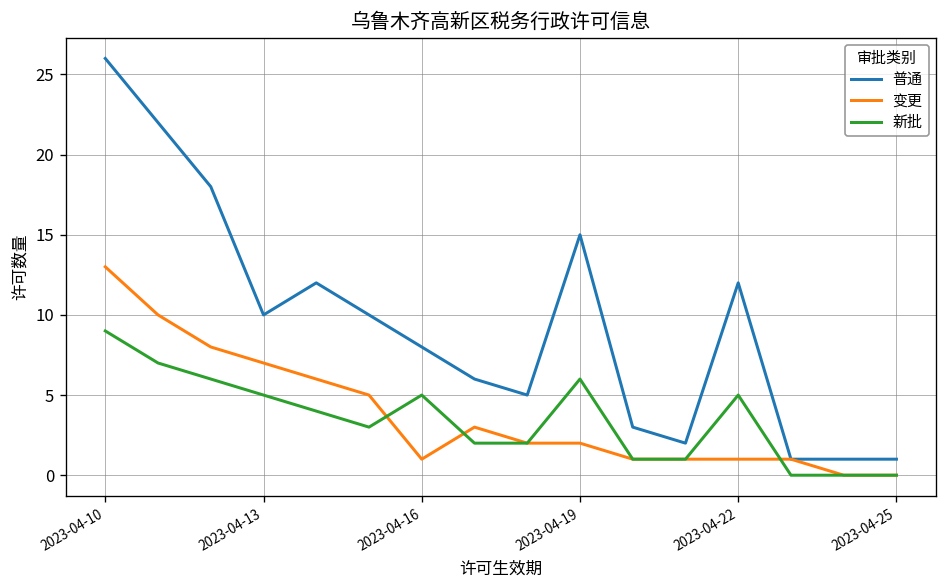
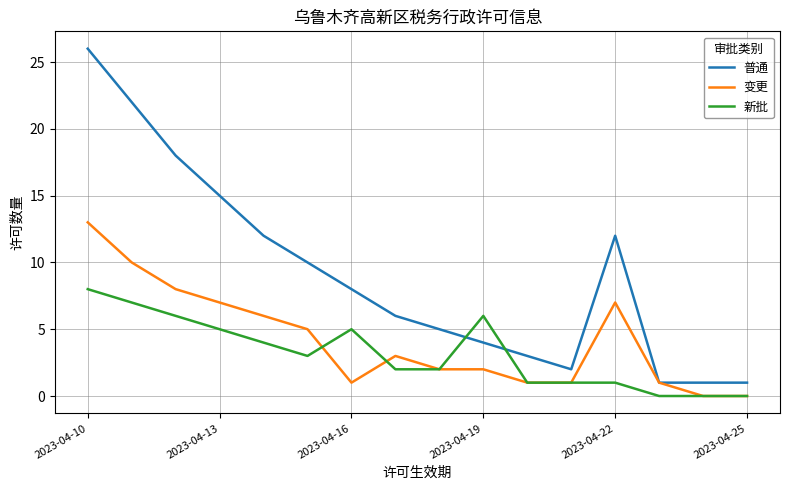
新批, 2023-04-10: 9 -> 8
普通, 2023-04-13: 10 -> 15
普通, 2023-04-19: 15 -> 4
变更, 2023-04-22: 1 -> 7
新批, 2023-04-22: 5 -> 1
